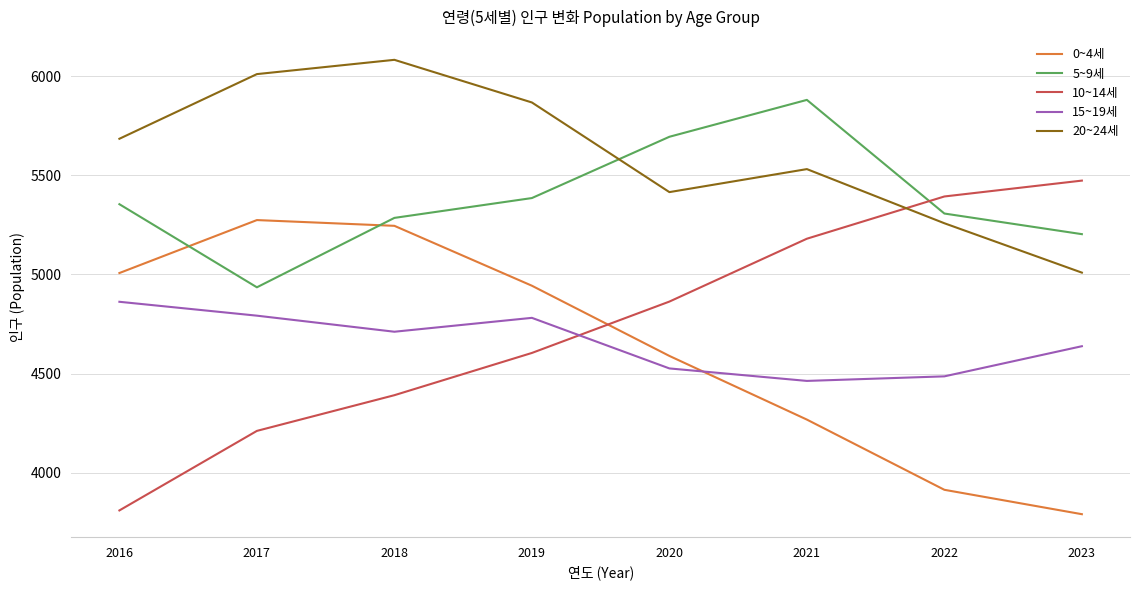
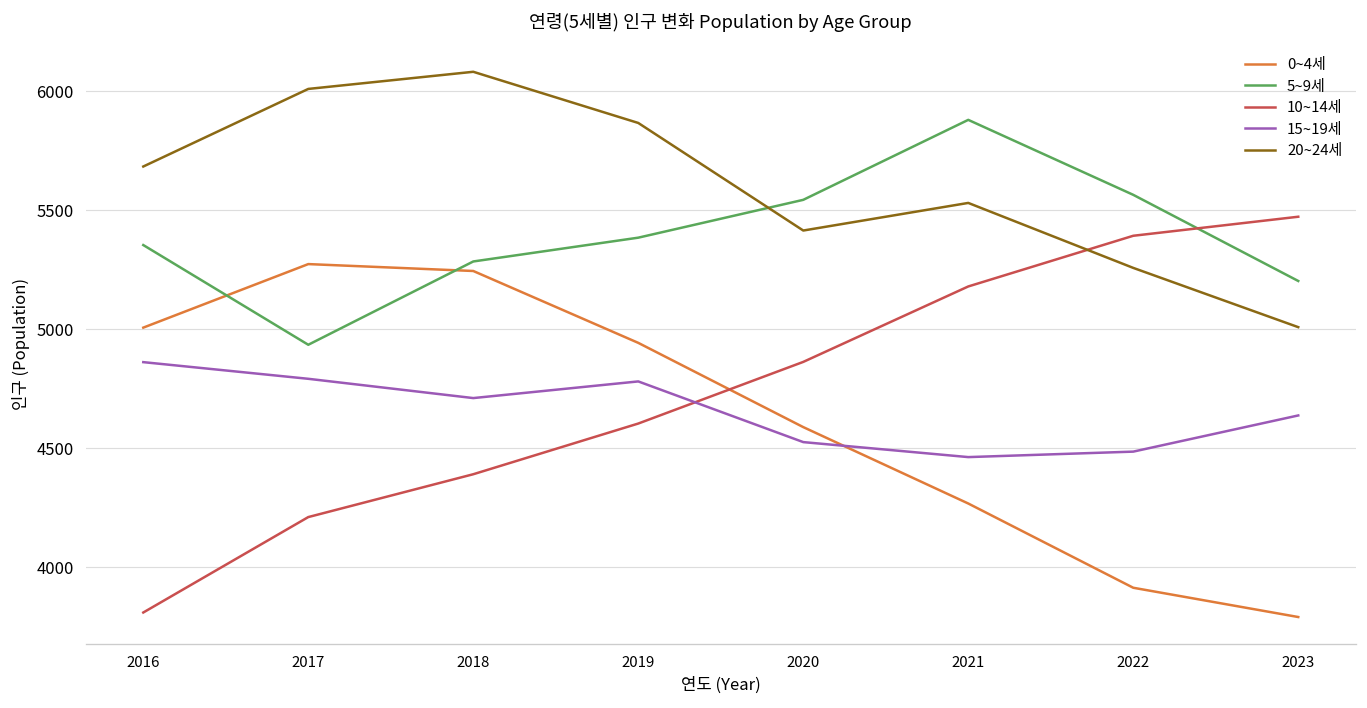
5~9세, 2020: 5690 -> 5540
5~9세, 2022: 5310 -> 5570
